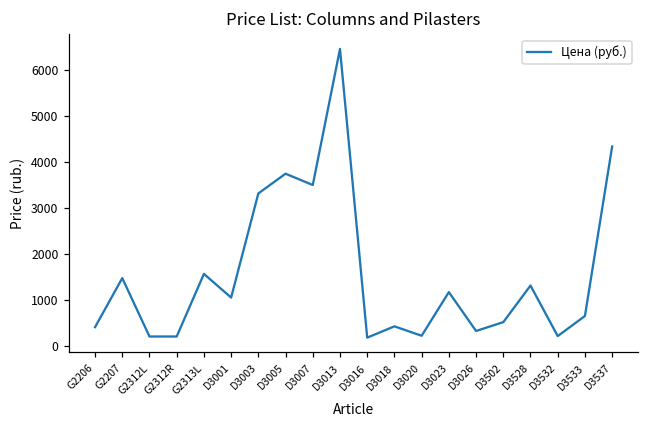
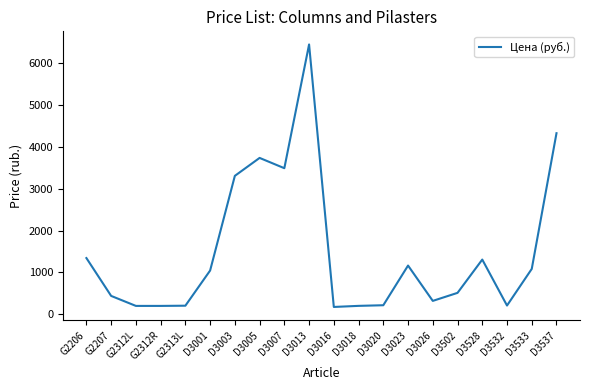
G2206: 400 -> 1300
G2207: 1500 -> 400
G2313L: 1600 -> 200
D3018: 400 -> 200
D3533: 600 -> 1100
